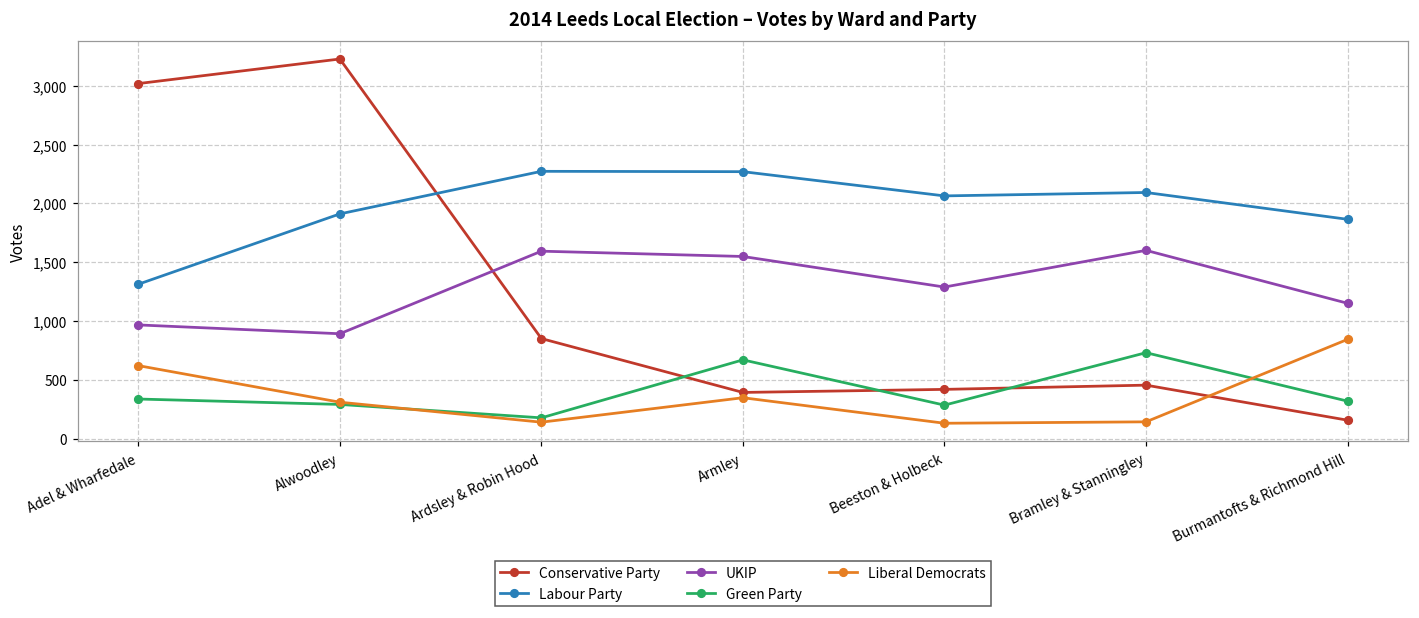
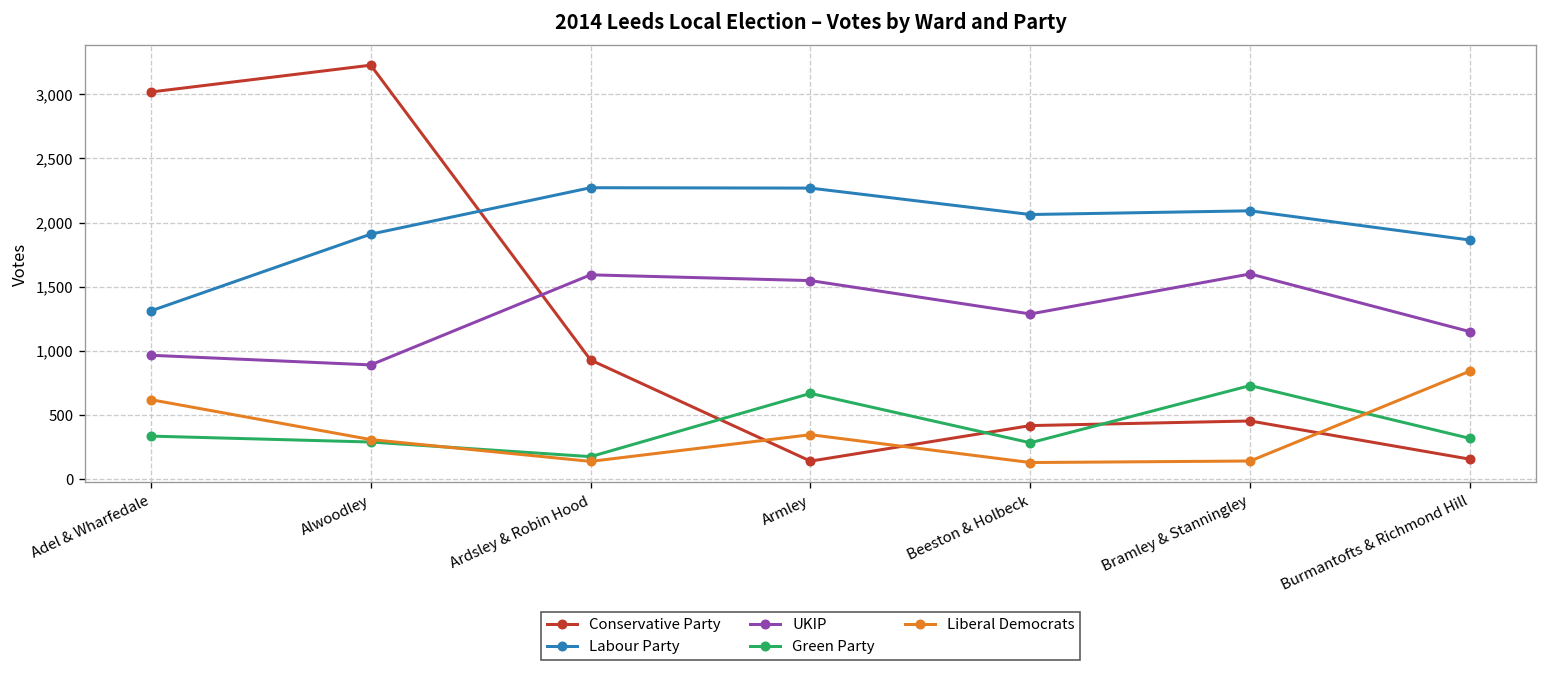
Conservative Party, Ardsley & Robin Hood: 850 -> 930
Conservative Party, Armley: 390 -> 140
